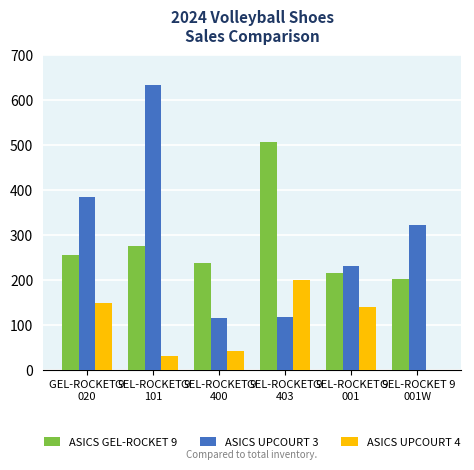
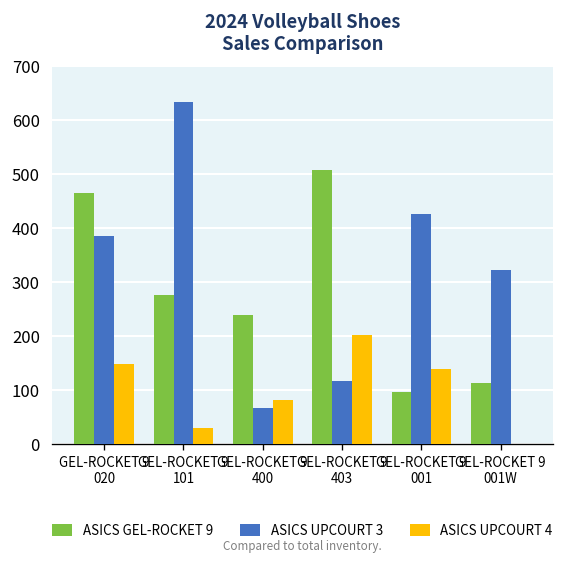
ASICS GEL-ROCKET 9, GEL-ROCKET 9 020: 260 -> 470
ASICS UPCOURT 3, GEL-ROCKET 9 400: 120 -> 70
ASICS UPCOURT 4, GEL-ROCKET 9 400: 40 -> 80
ASICS GEL-ROCKET 9, GEL-ROCKET 9 001: 220 -> 100
ASICS UPCOURT 3, GEL-ROCKET 9 001: 230 -> 430
ASICS GEL-ROCKET 9, GEL-ROCKET 9 001W: 200 -> 110
